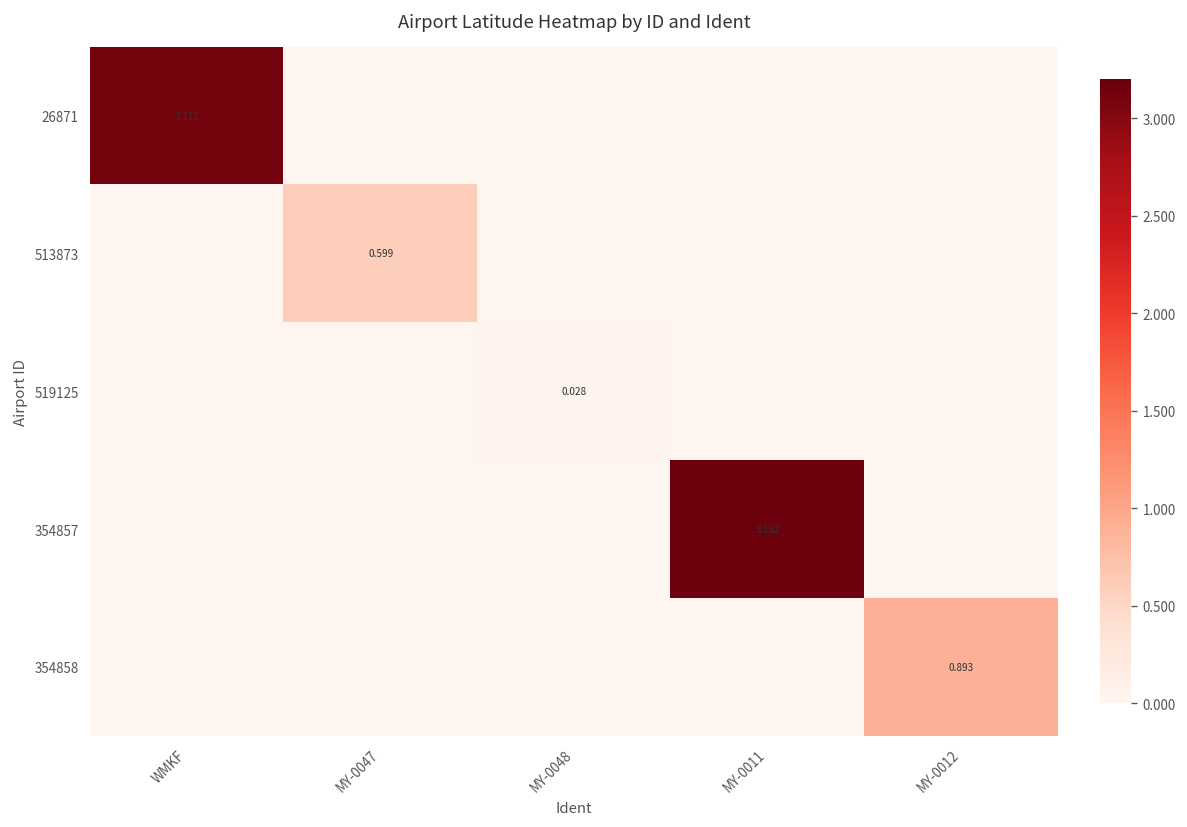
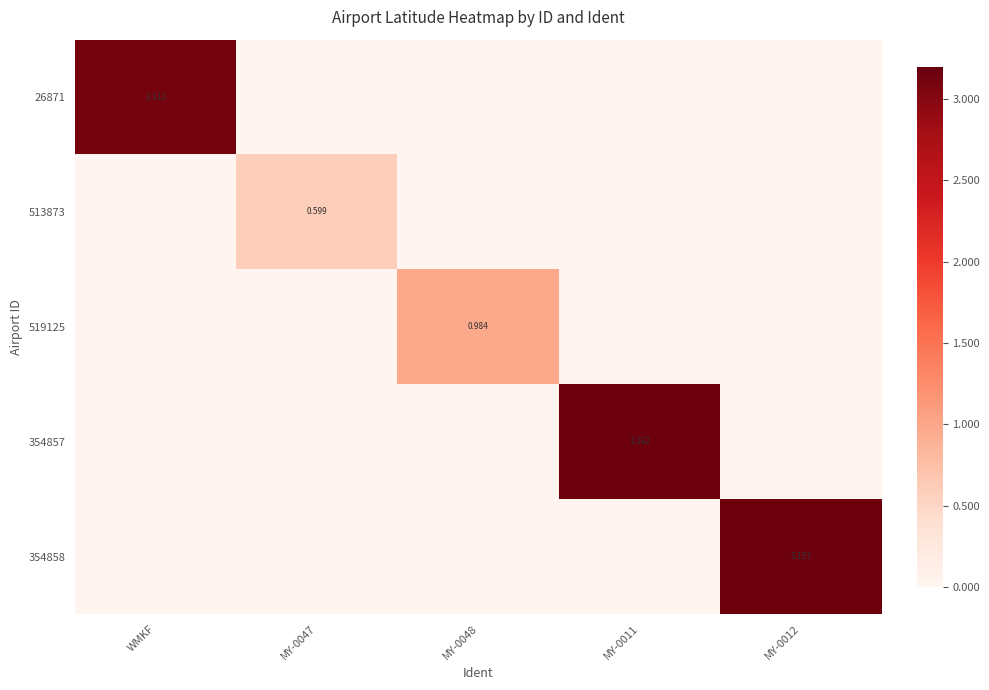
519125, MY-0048: 0.028 -> 0.984
354858, MY-0012: 0.893 -> 3.157
